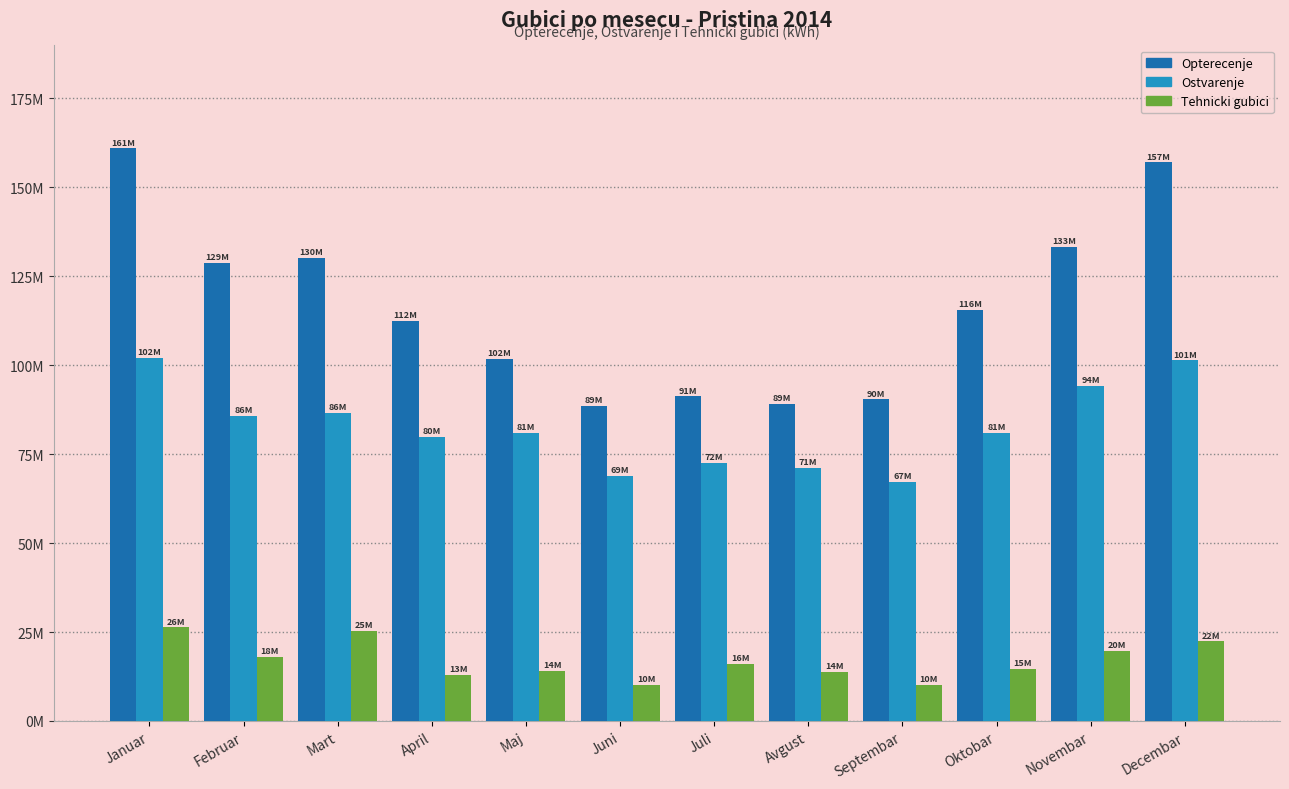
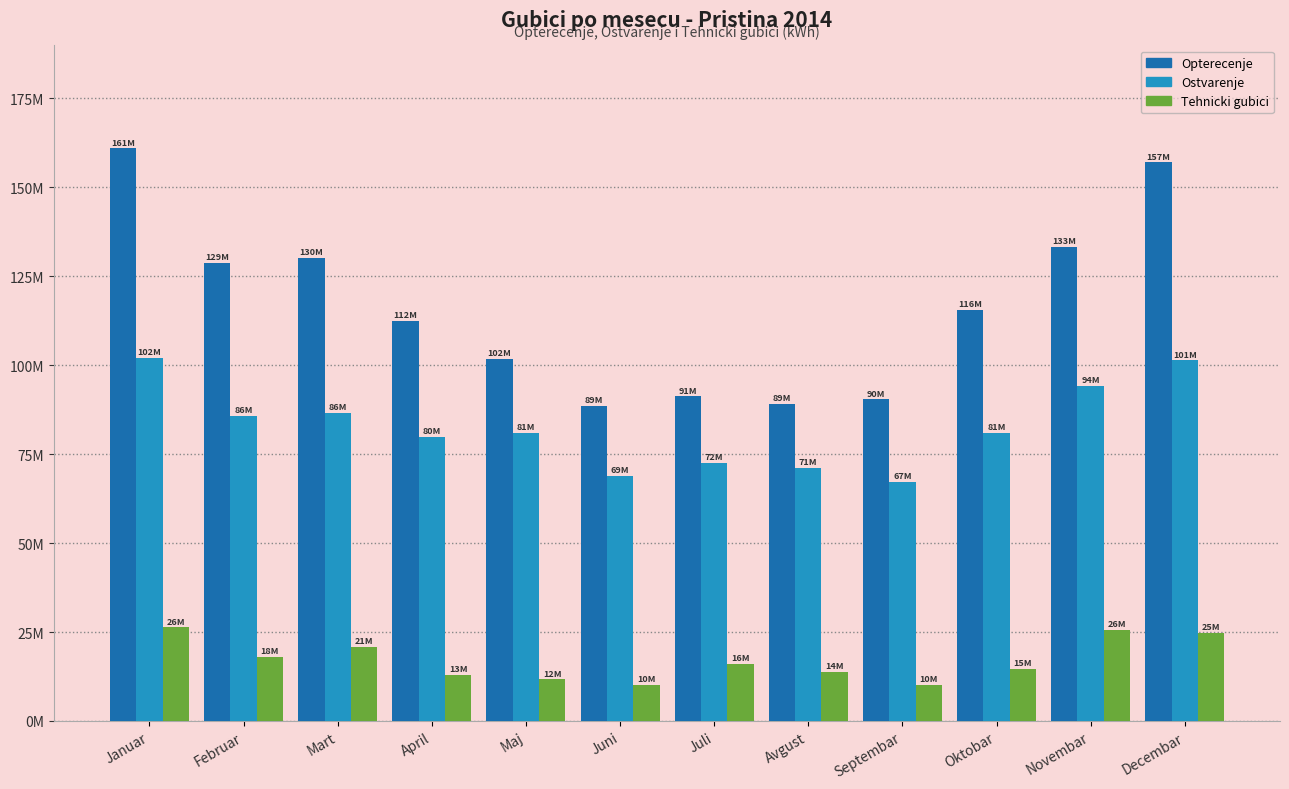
Tehnicki gubici, Mart: 25M -> 21M
Tehnicki gubici, Maj: 14M -> 12M
Tehnicki gubici, Novembar: 20M -> 26M
Tehnicki gubici, Decembar: 22M -> 25M
